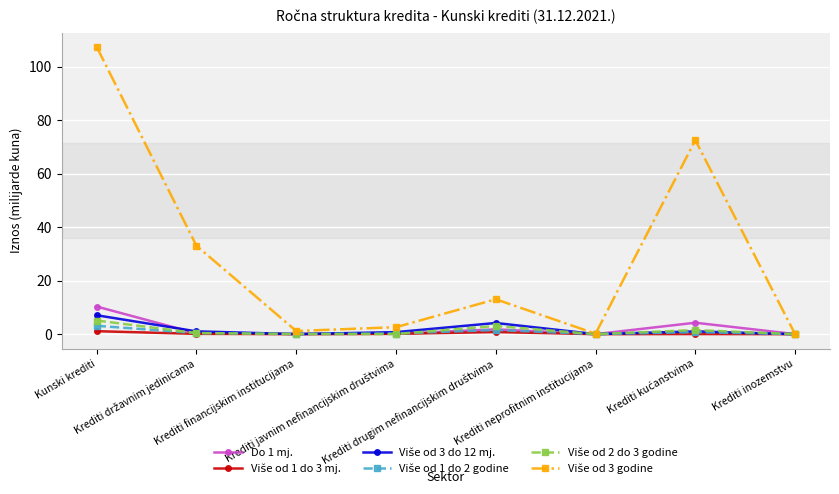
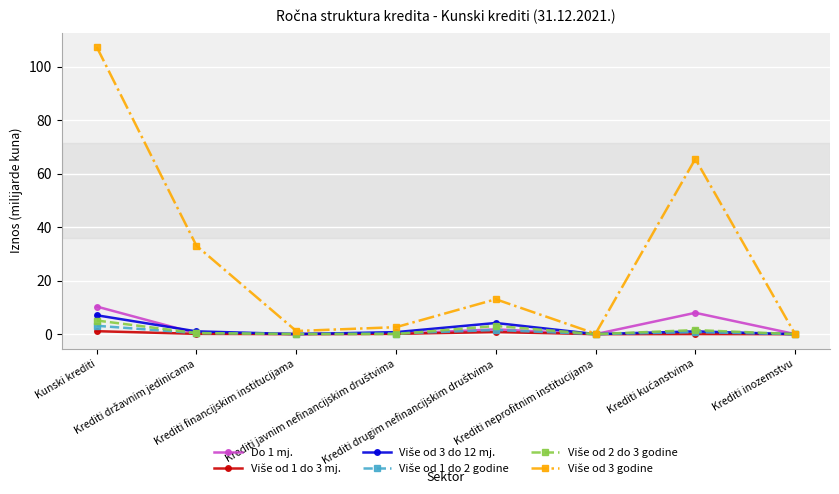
Do 1 mj., Krediti kućanstvima: 4 -> 8
Više od 3 godine, Krediti kućanstvima: 73 -> 66
